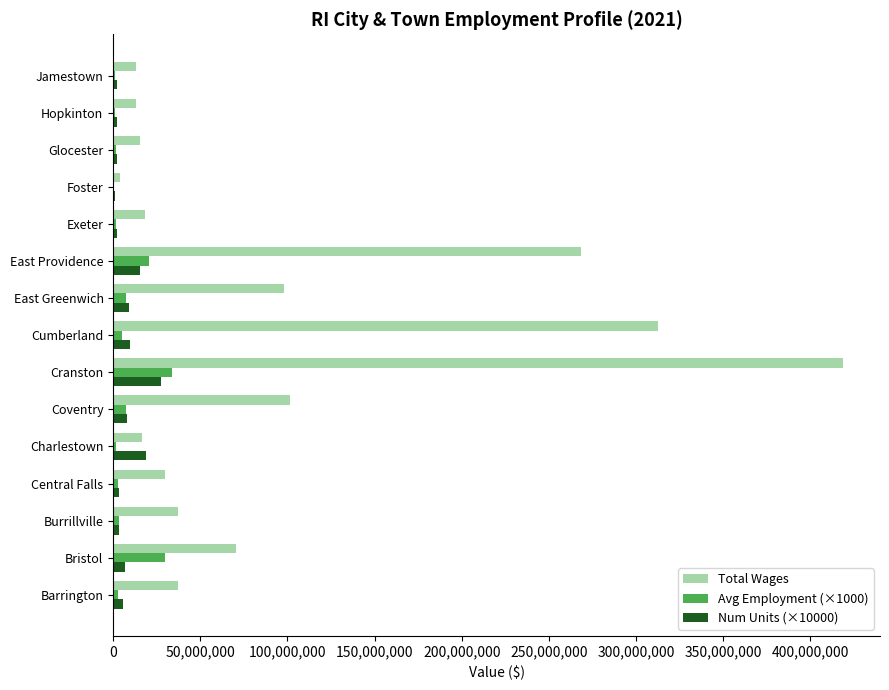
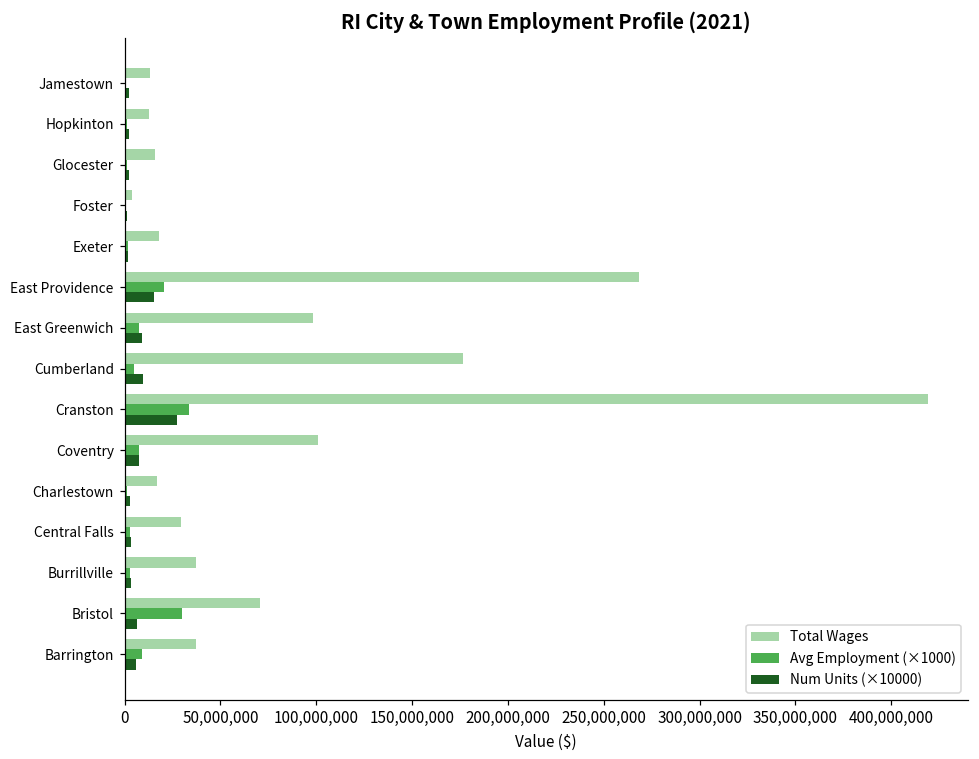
Total Wages, Cumberland: 313,000,000 -> 176,000,000
Num Units (×10000), Charlestown: 19,000,000 -> 3,000,000
Avg Employment (×1000), Barrington: 3,000,000 -> 9,000,000
